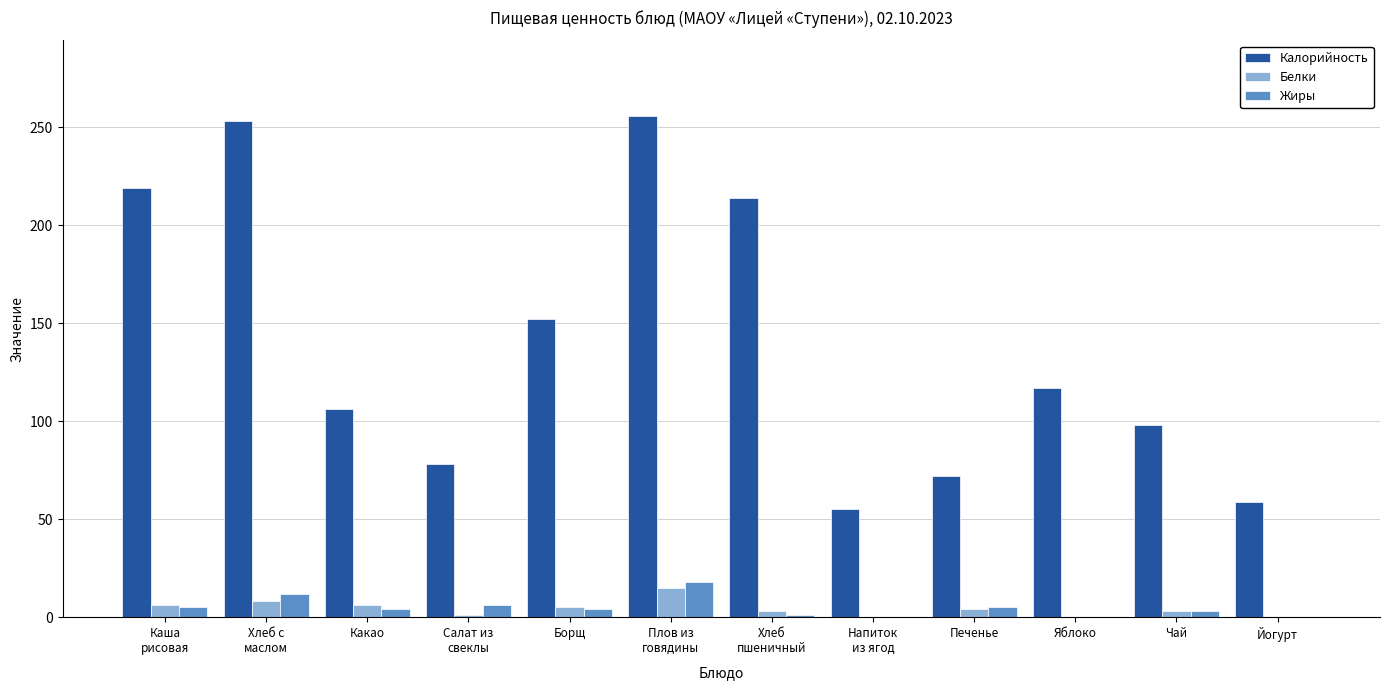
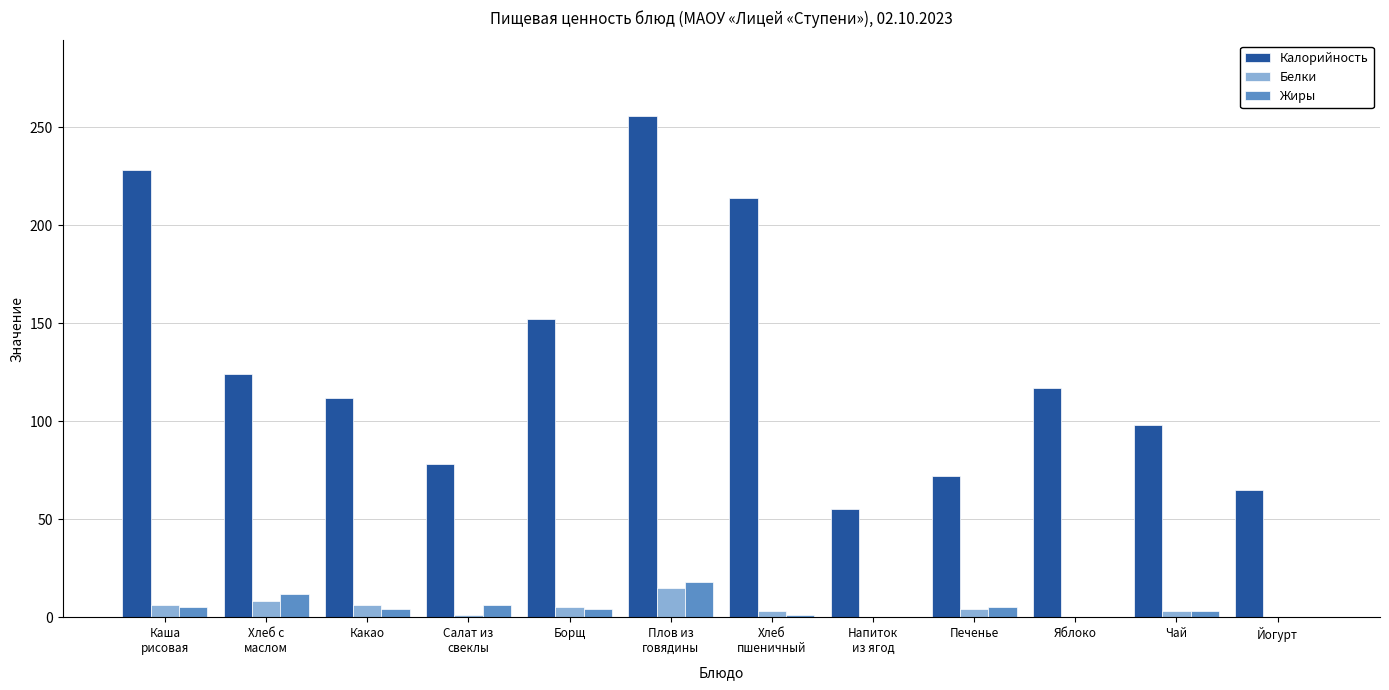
Калорийность, Каша рисовая: 219 -> 228
Калорийность, Хлеб с маслом: 253 -> 124
Калорийность, Какао: 106 -> 112
Калорийность, Йогурт: 59 -> 65
